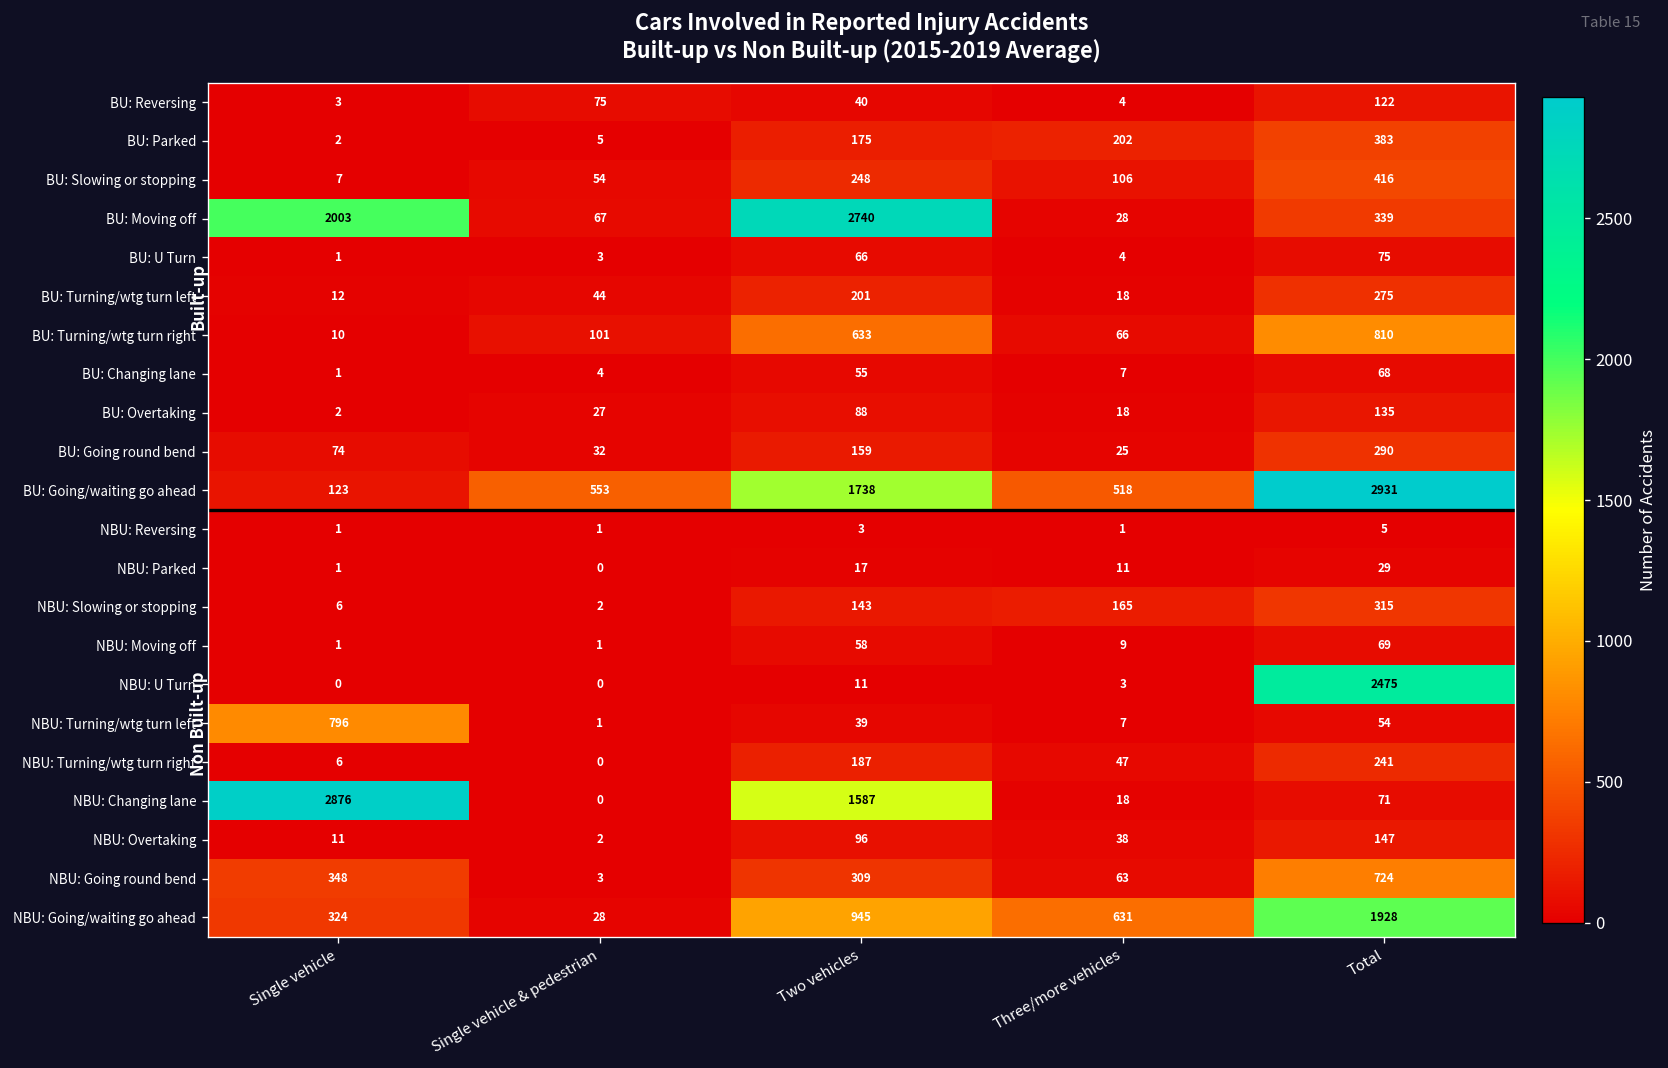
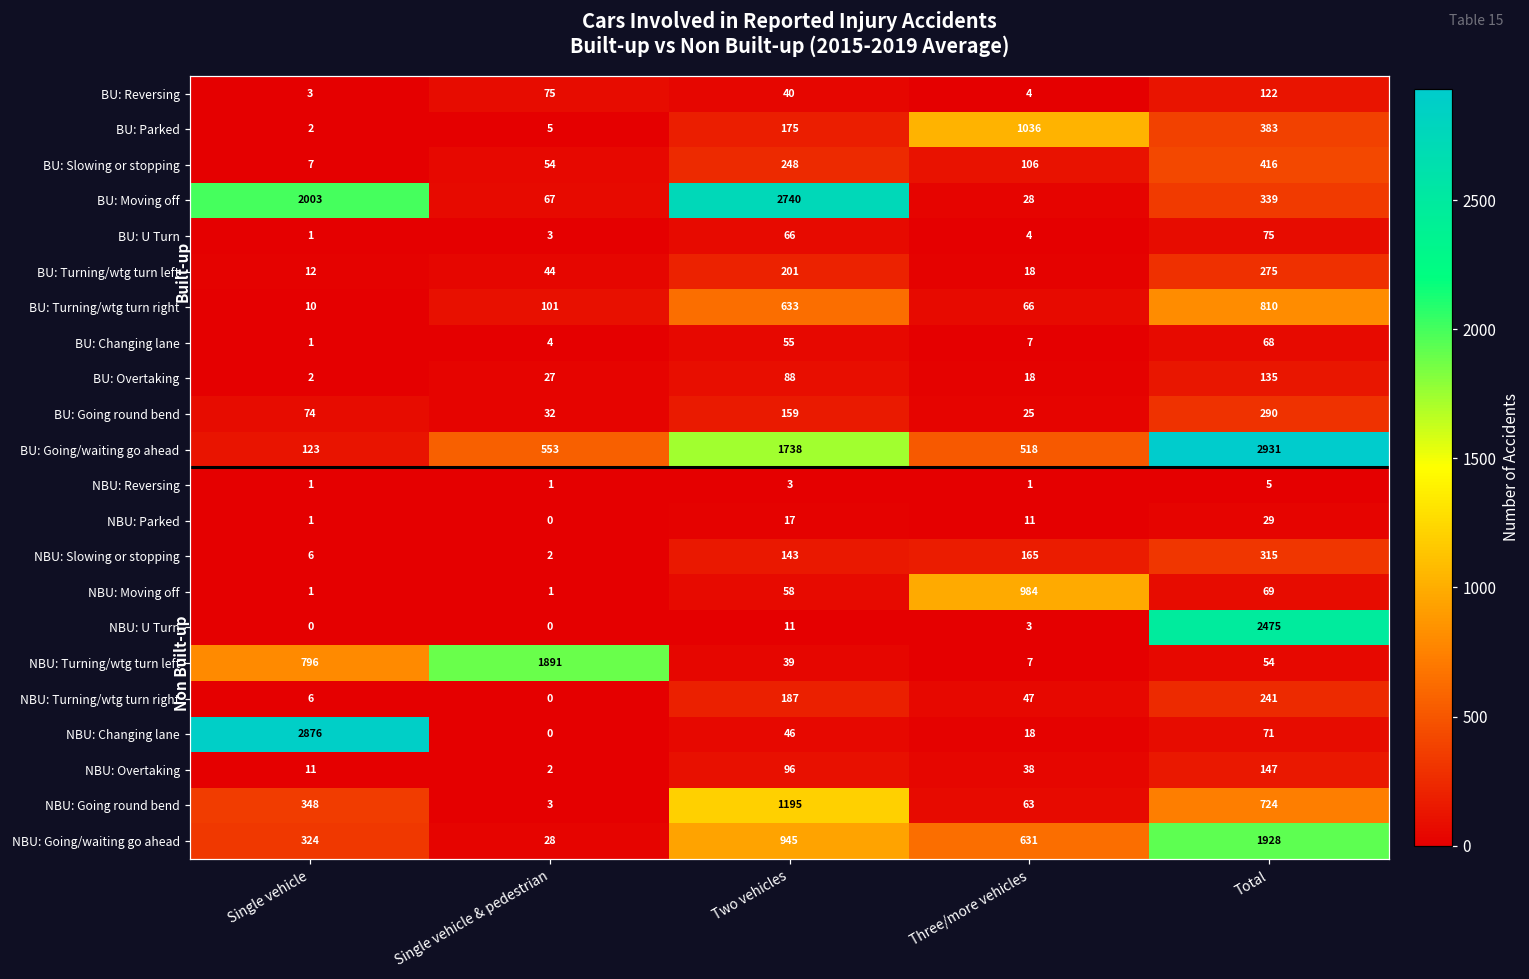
BU: Parked, Three/more vehicles: 202 -> 1036
NBU: Moving off, Three/more vehicles: 9 -> 984
NBU: Turning/wtg turn left, Single vehicle & pedestrian: 1 -> 1891
NBU: Changing lane, Two vehicles: 1587 -> 46
NBU: Going round bend, Two vehicles: 309 -> 1195
